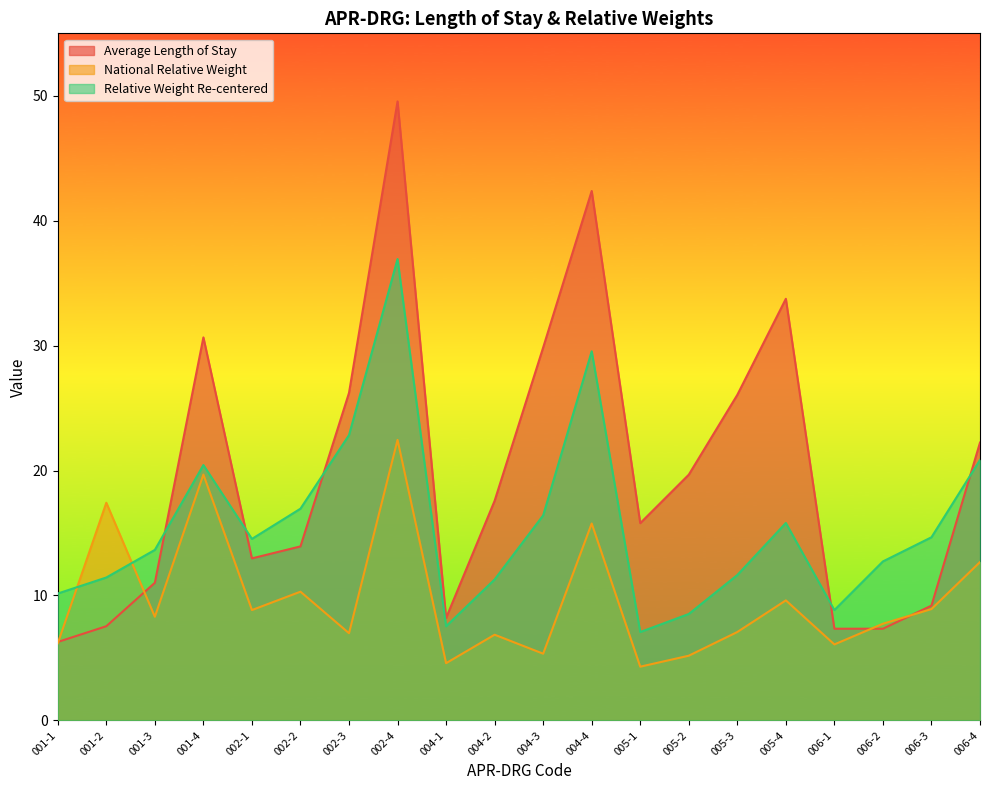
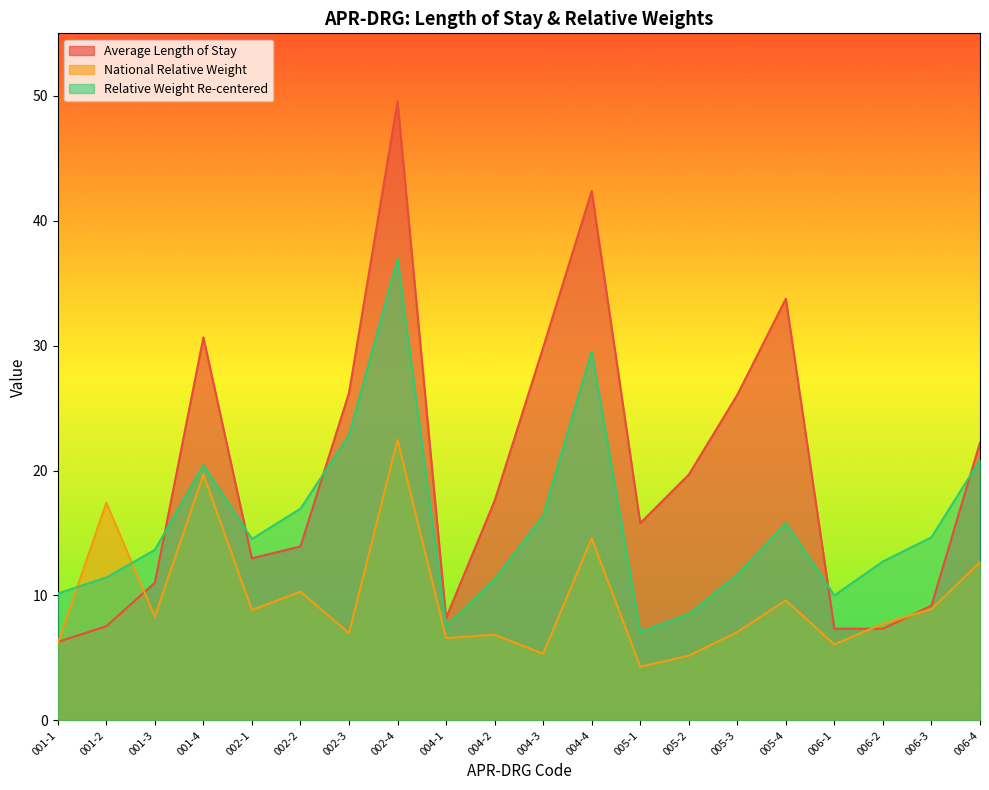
National Relative Weight, 004-1: 4.6 -> 6.6
National Relative Weight, 004-4: 15.8 -> 14.6
Relative Weight Re-centered, 006-1: 8.8 -> 10.0
